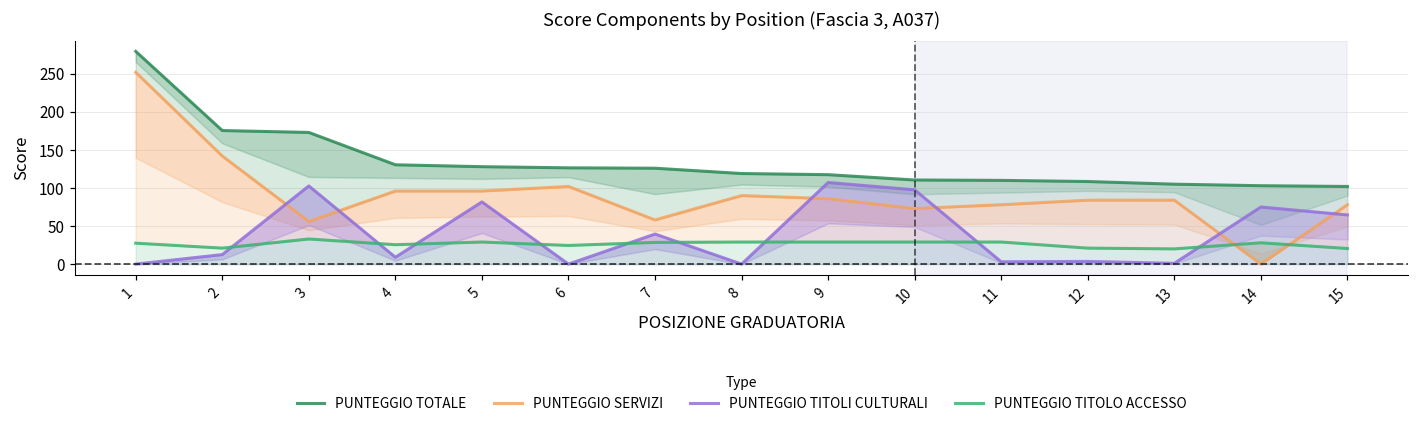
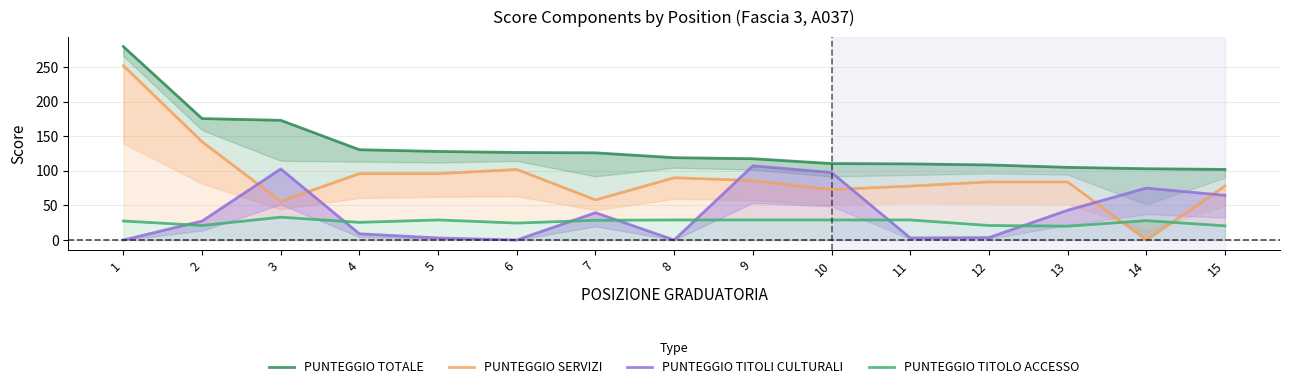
PUNTEGGIO TITOLI CULTURALI, 2: 10 -> 30
PUNTEGGIO TITOLI CULTURALI, 5: 80 -> 0
PUNTEGGIO TITOLI CULTURALI, 13: 0 -> 40
